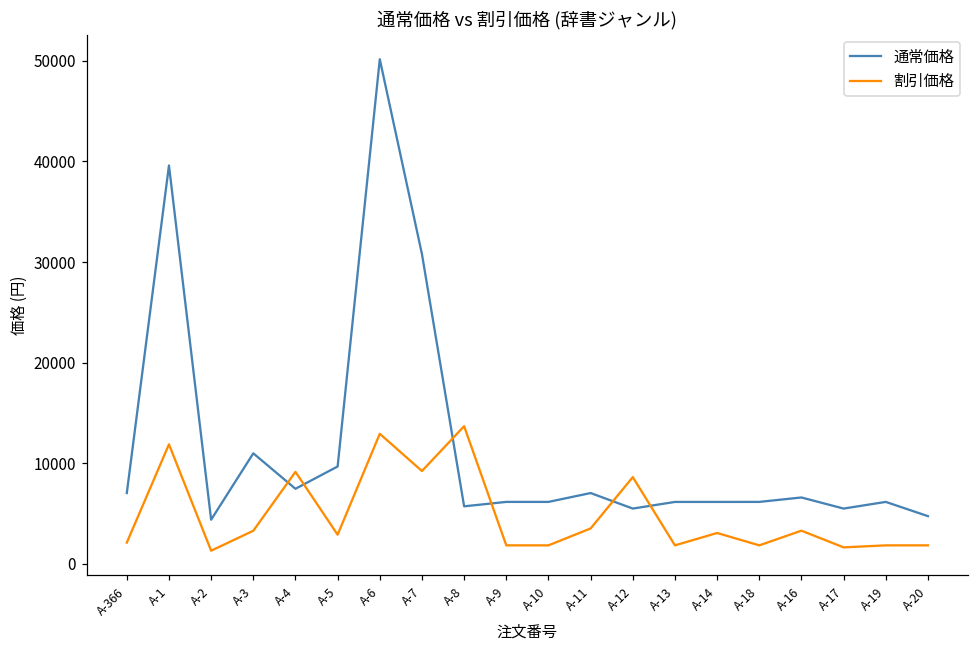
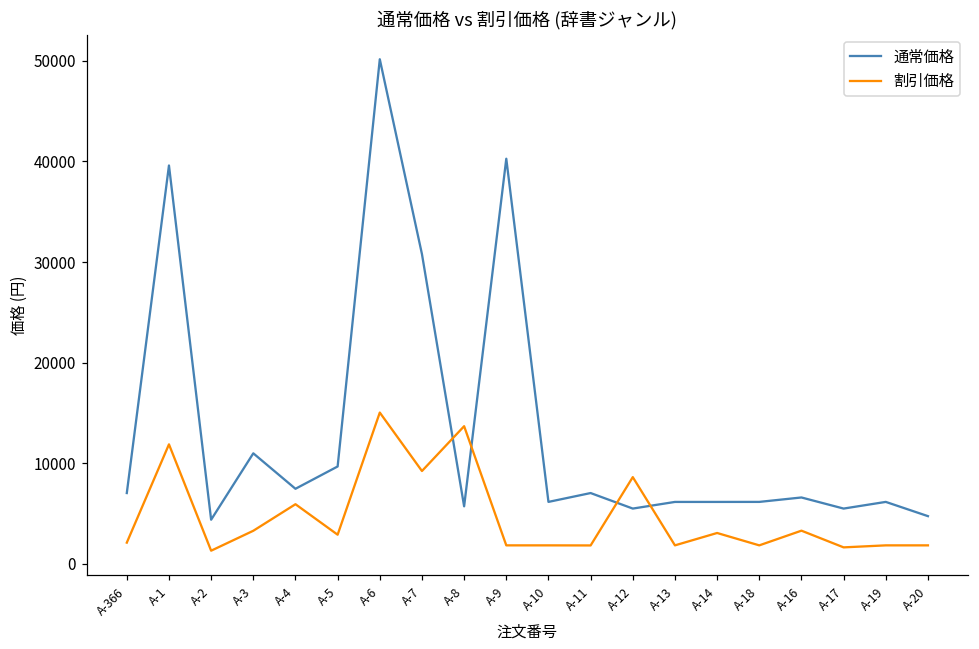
割引価格, A-4: 9000 -> 6000
割引価格, A-6: 13000 -> 15000
通常価格, A-9: 6000 -> 40000
割引価格, A-11: 4000 -> 2000
